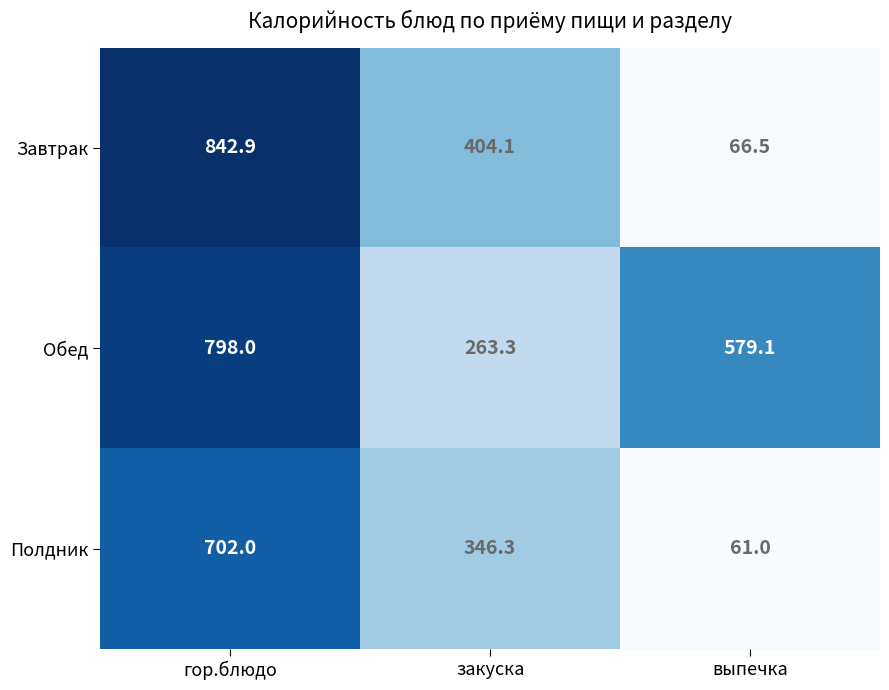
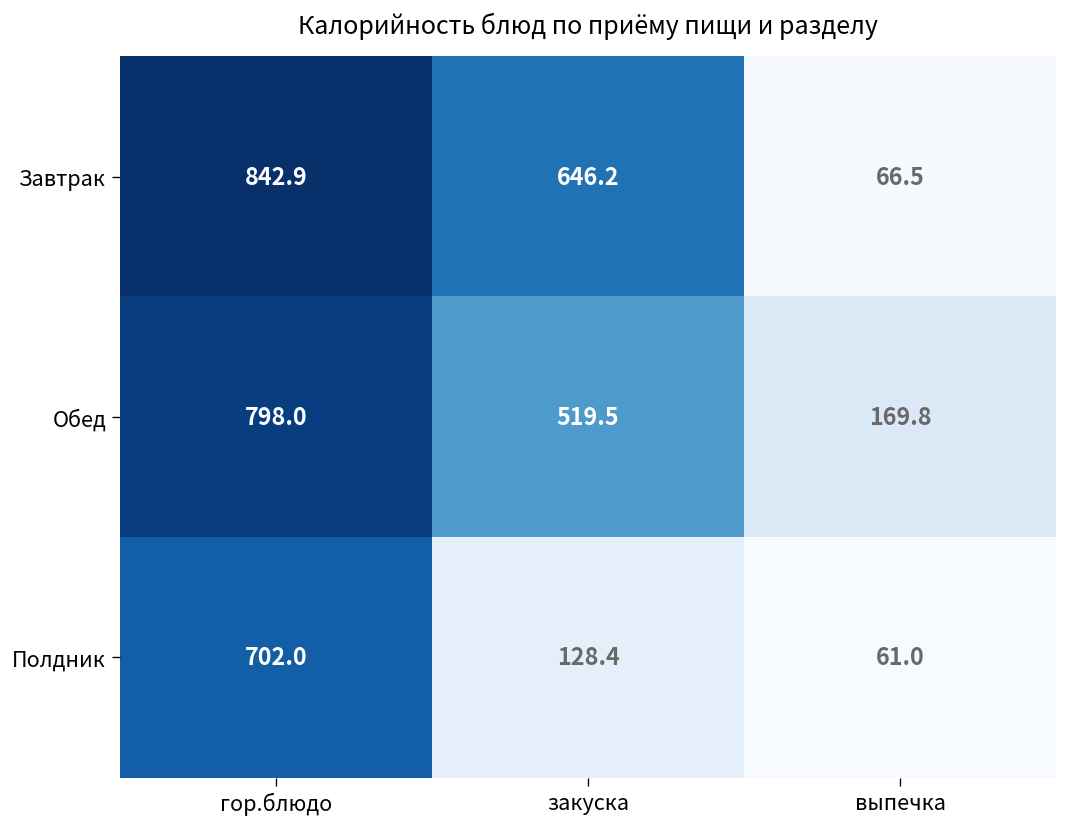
Завтрак, закуска: 404.1 -> 646.2
Обед, закуска: 263.3 -> 519.5
Обед, выпечка: 579.1 -> 169.8
Полдник, закуска: 346.3 -> 128.4
